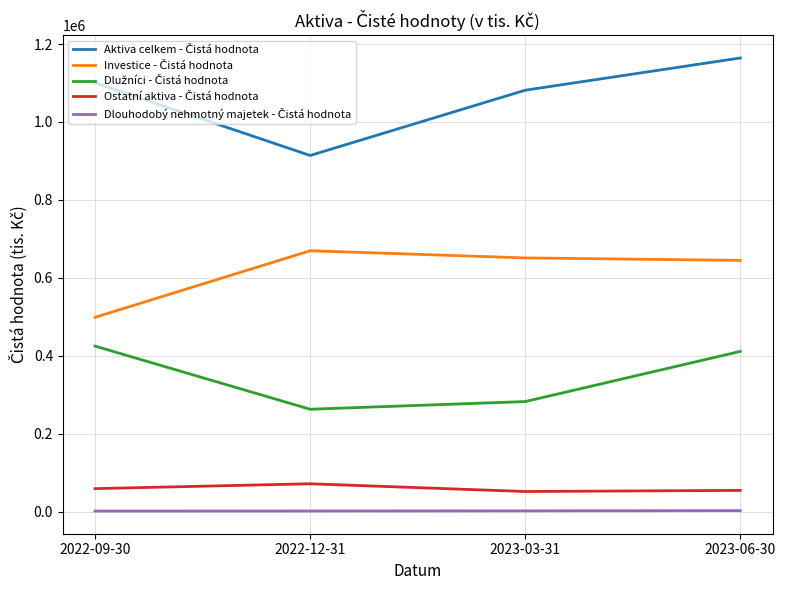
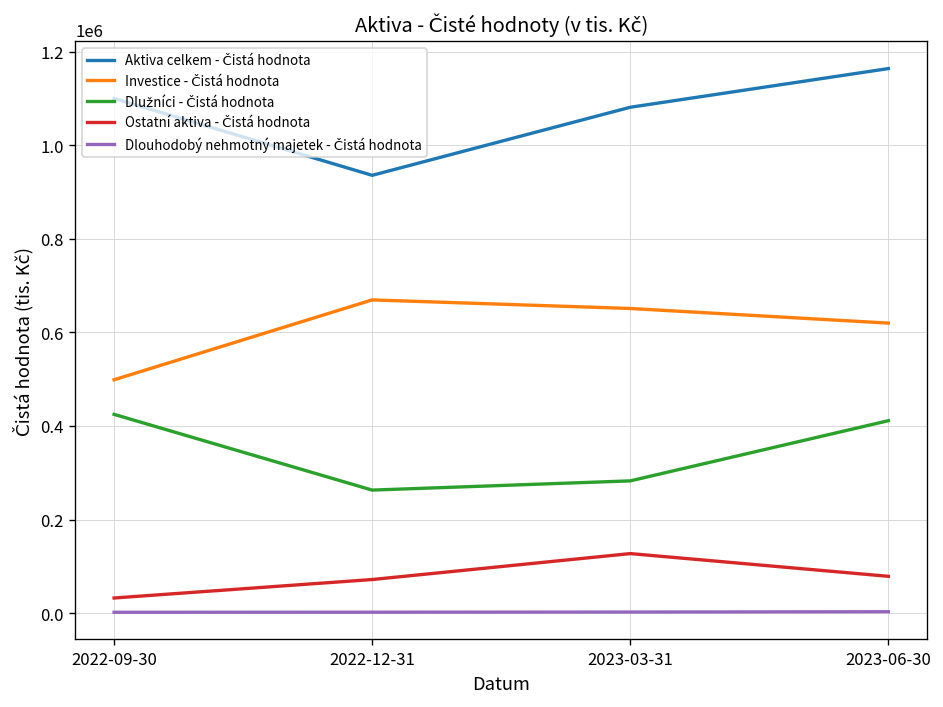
Ostatní aktiva - Čistá hodnota, 2022-09-30: 60000 -> 30000
Aktiva celkem - Čistá hodnota, 2022-12-31: 910000 -> 940000
Ostatní aktiva - Čistá hodnota, 2023-03-31: 50000 -> 130000
Investice - Čistá hodnota, 2023-06-30: 640000 -> 620000
Ostatní aktiva - Čistá hodnota, 2023-06-30: 50000 -> 80000
